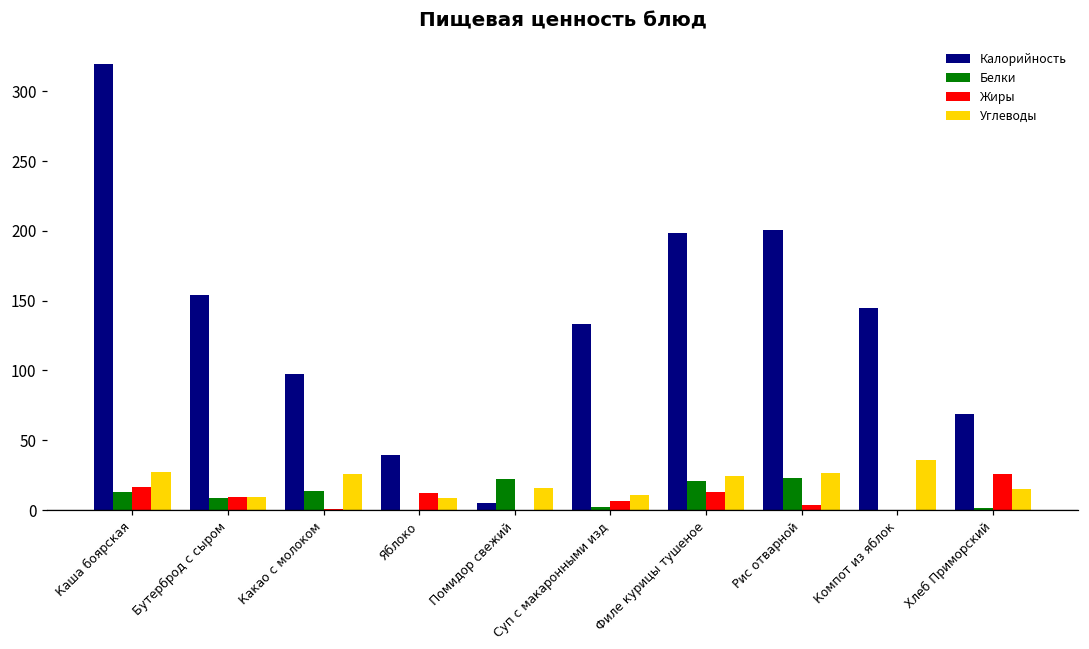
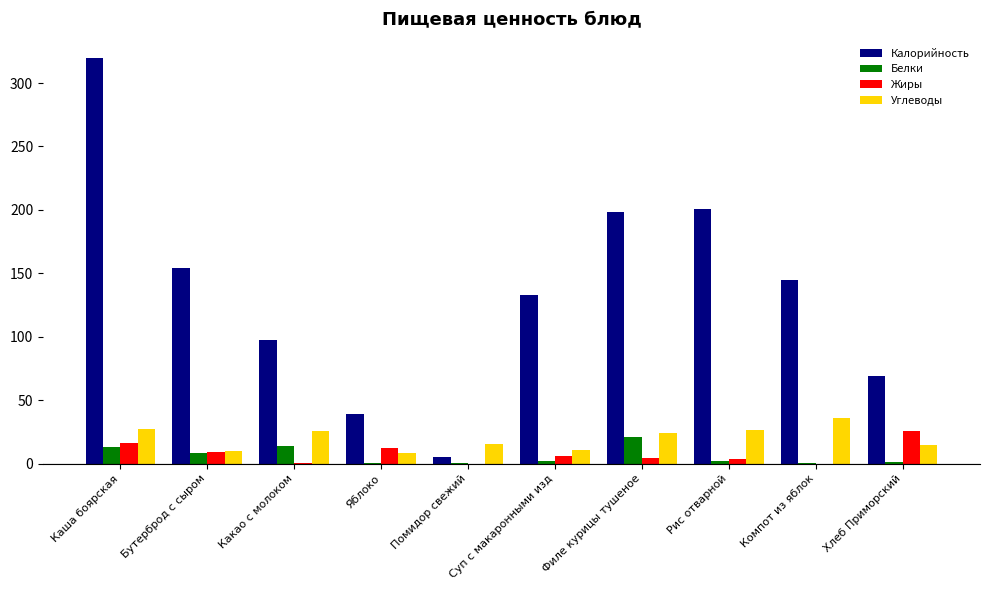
Белки, Помидор свежий: 22 -> 0
Жиры, Филе курицы тушеное: 13 -> 5
Белки, Рис отварной: 23 -> 2
